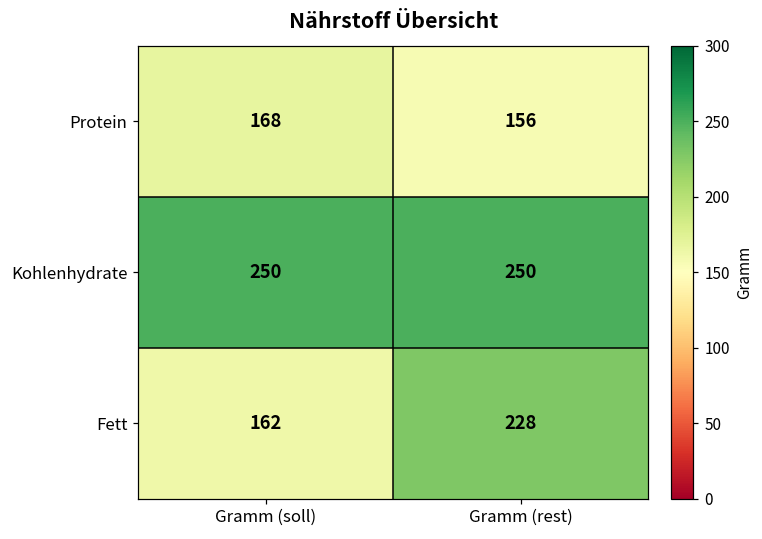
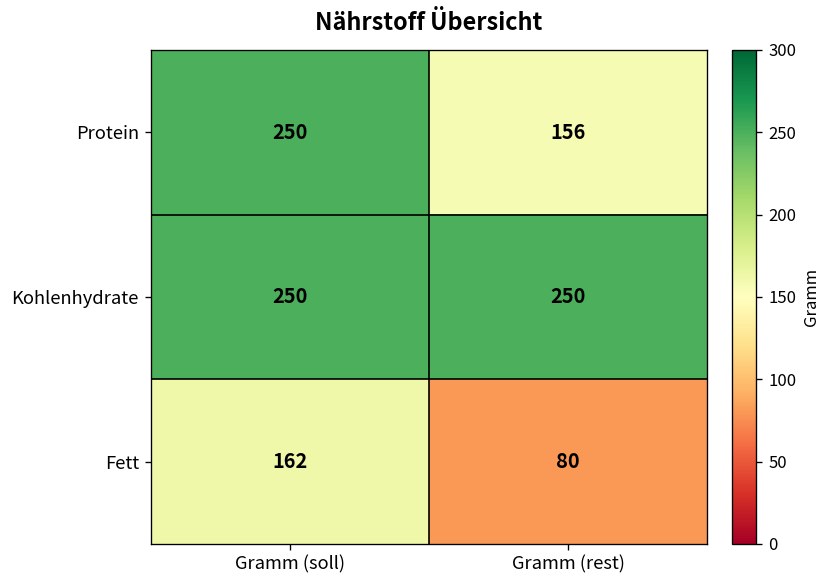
Protein, Gramm (soll): 168 -> 250
Fett, Gramm (rest): 228 -> 80
